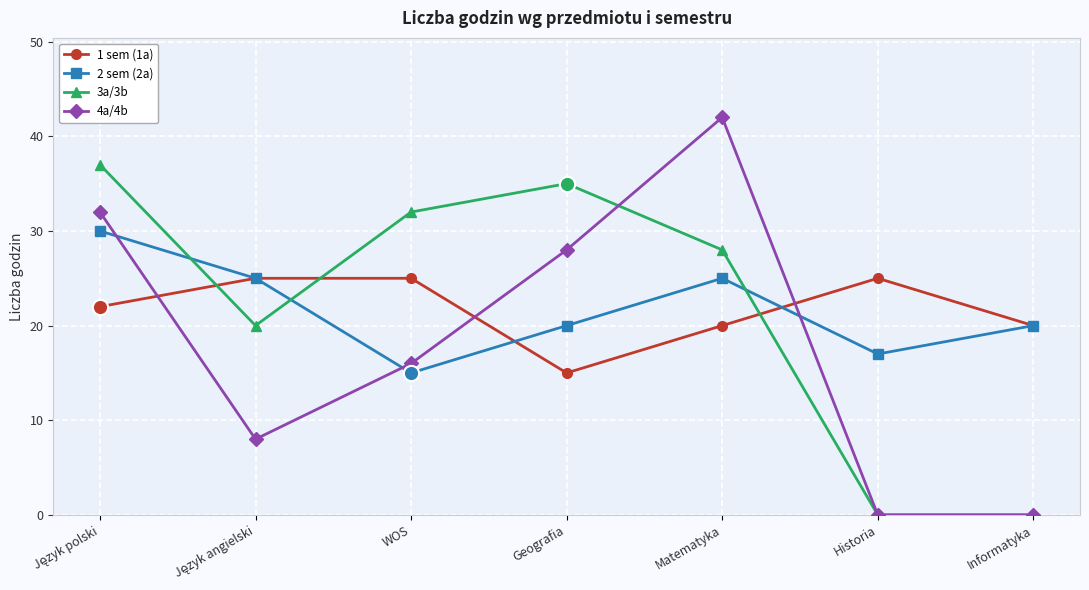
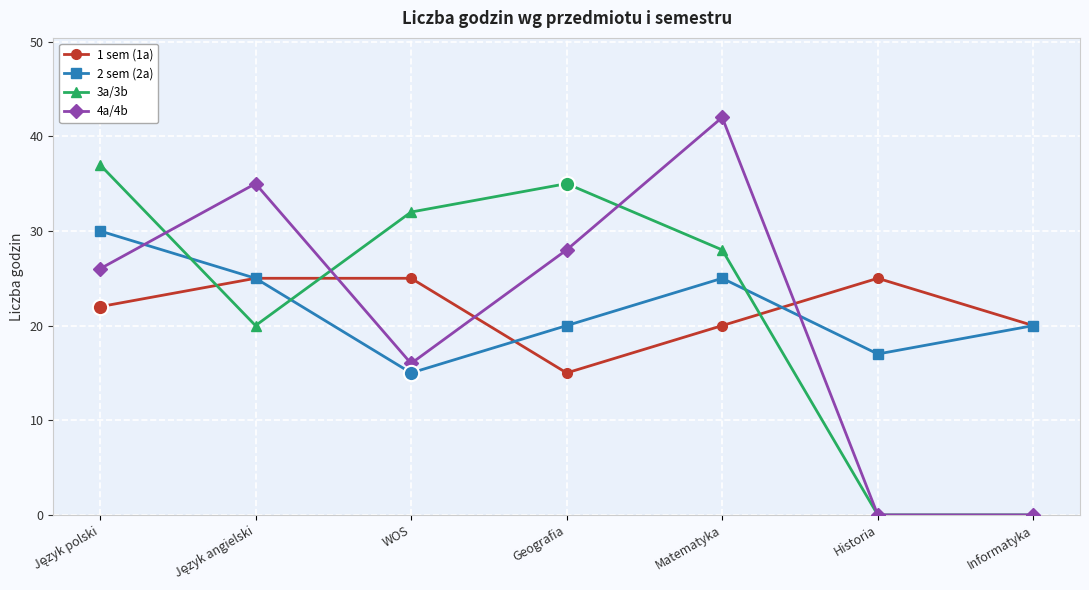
4a/4b, Język polski: 32 -> 26
4a/4b, Język angielski: 8 -> 35
